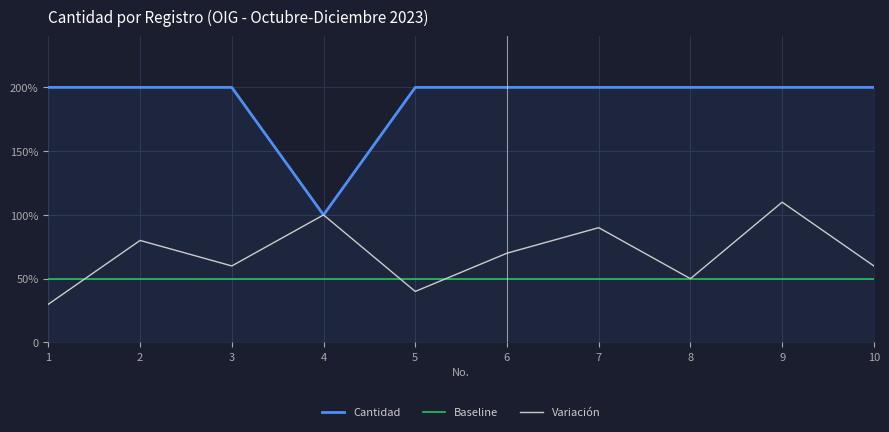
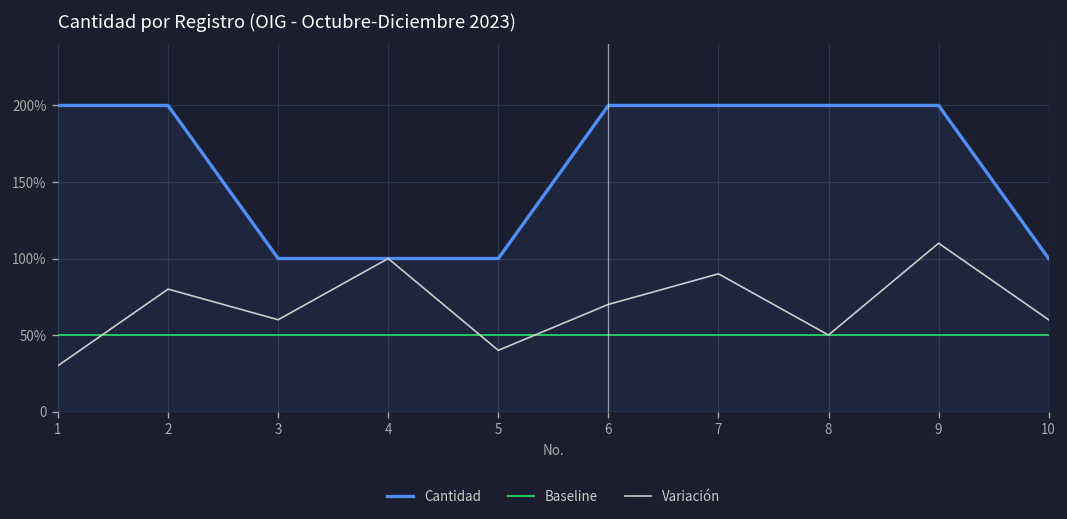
Cantidad, 3: 200% -> 100%
Cantidad, 5: 200% -> 100%
Cantidad, 10: 200% -> 100%
